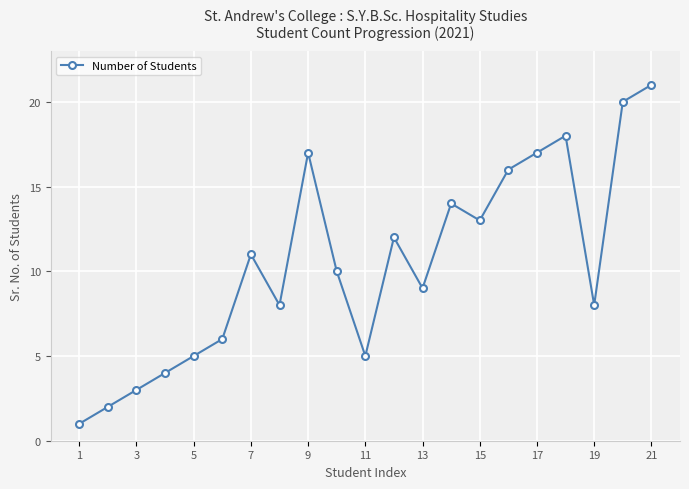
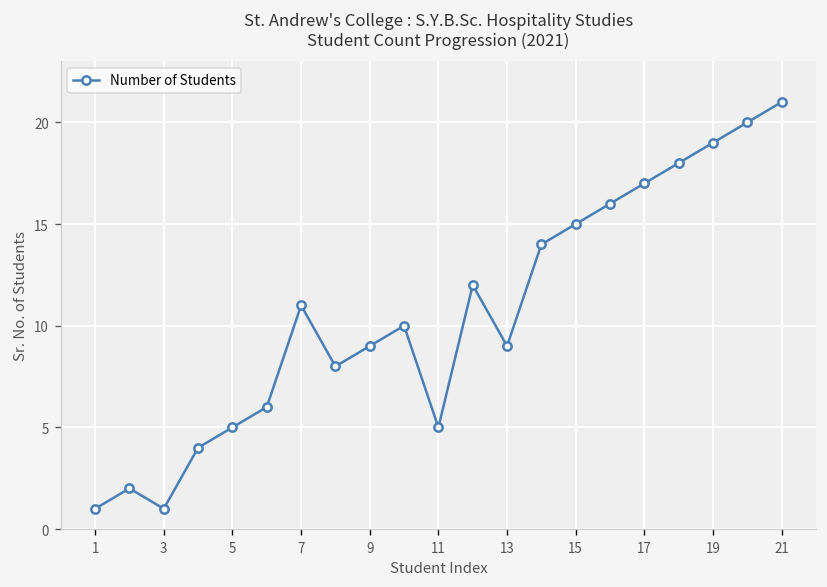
3: 3 -> 1
9: 17 -> 9
15: 13 -> 15
19: 8 -> 19
